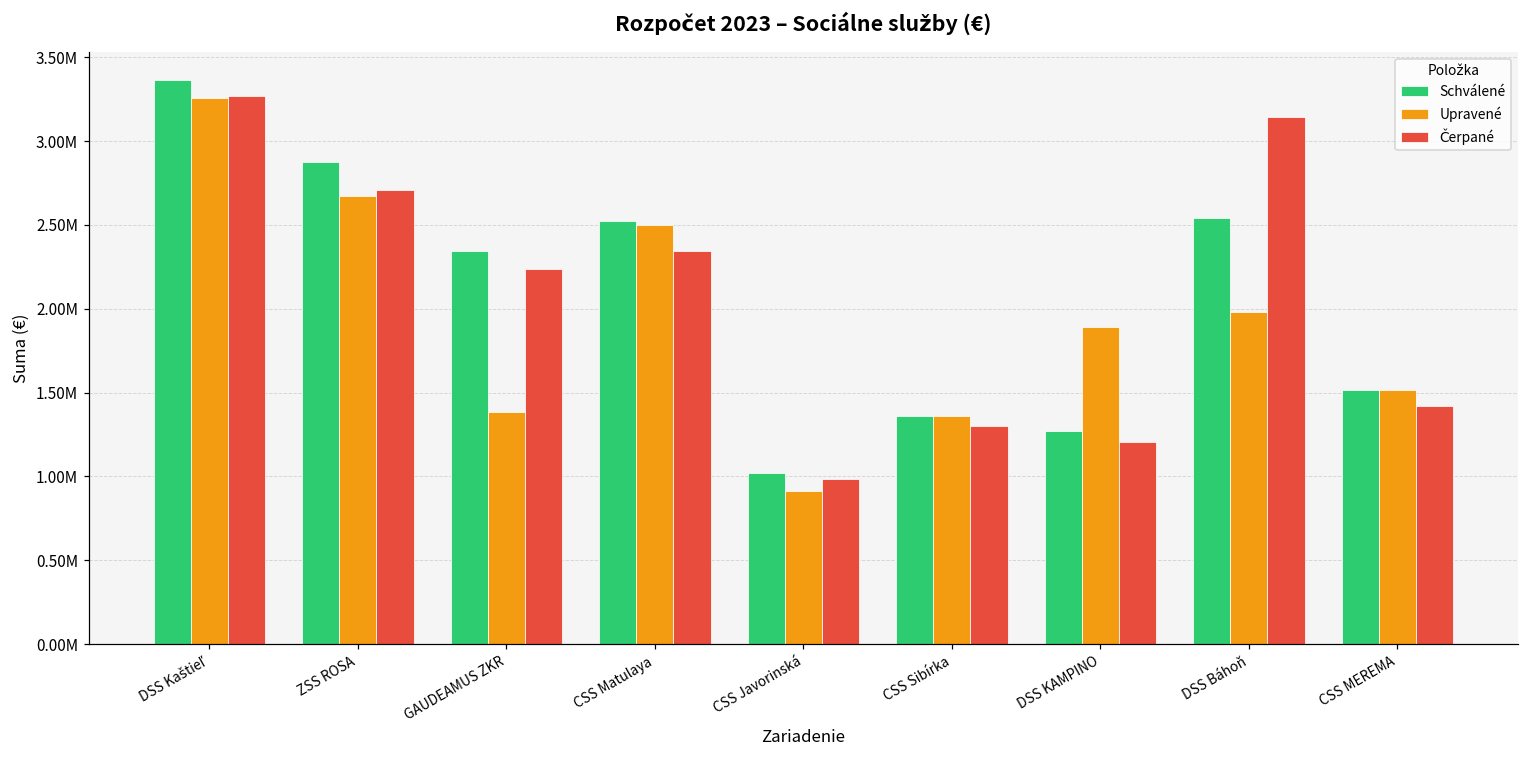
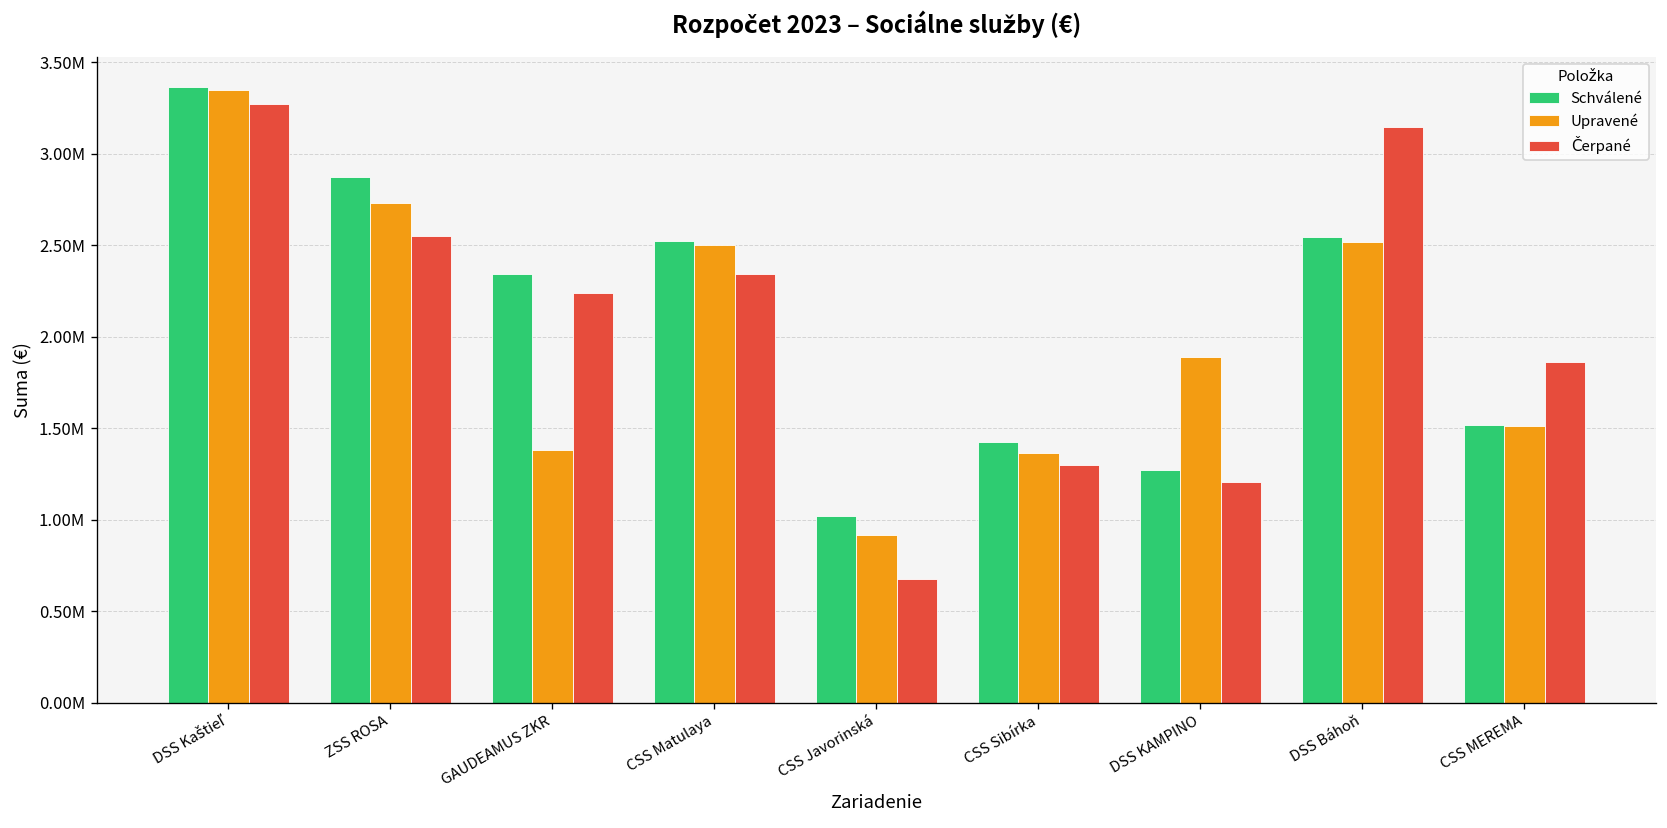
Upravené, DSS Kaštieľ: 3250000 -> 3350000
Upravené, ZSS ROSA: 2670000 -> 2730000
Čerpané, ZSS ROSA: 2710000 -> 2550000
Čerpané, CSS Javorinská: 980000 -> 680000
Schválené, CSS Sibírka: 1360000 -> 1420000
Upravené, DSS Báhoň: 1980000 -> 2520000
Čerpané, CSS MEREMA: 1420000 -> 1860000
